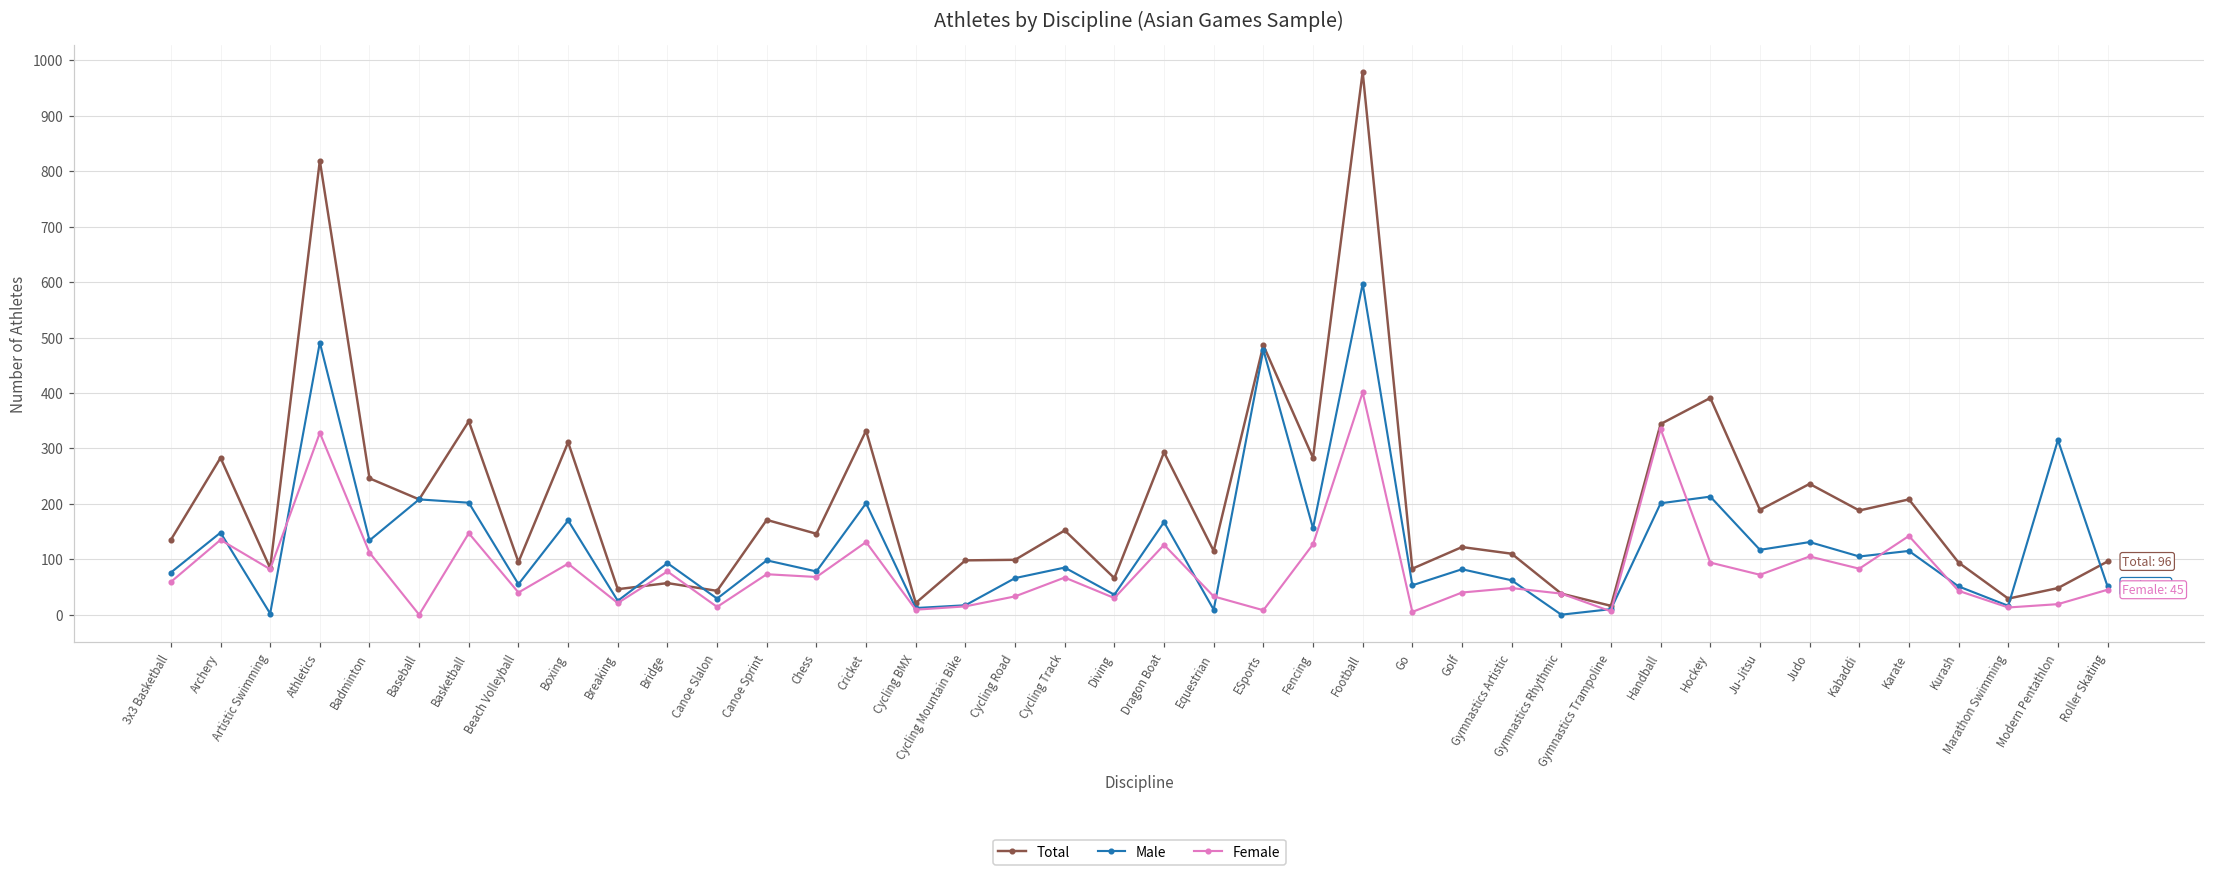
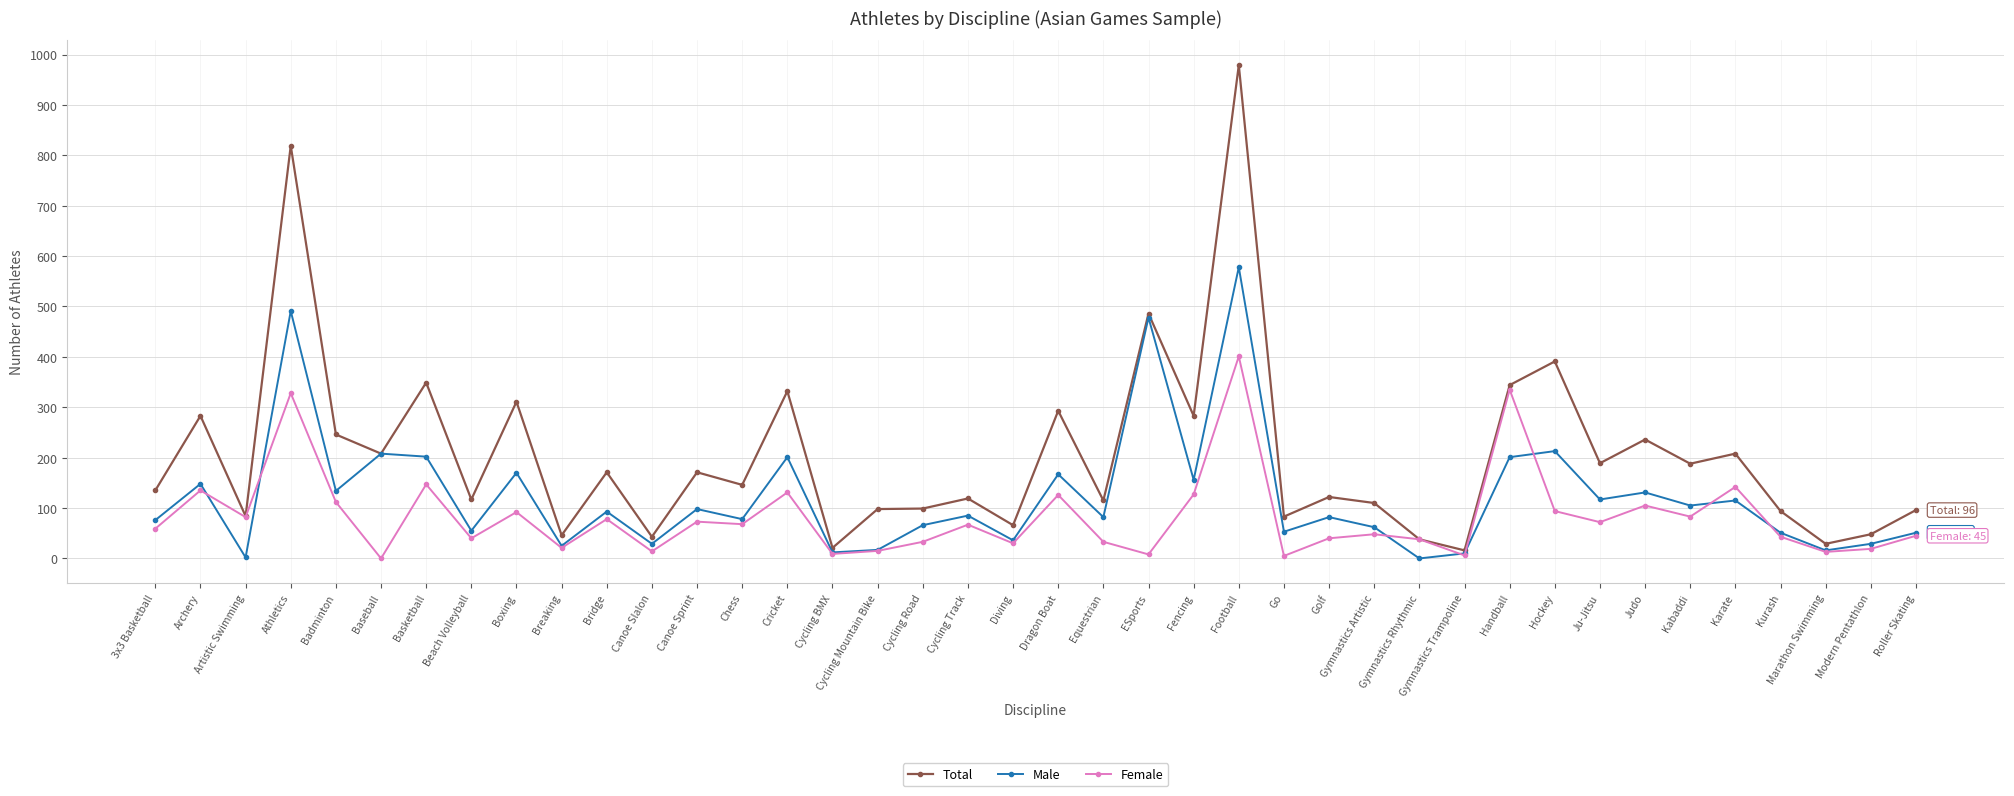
Total, Beach Volleyball: 100 -> 120
Total, Bridge: 60 -> 170
Total, Cycling Track: 150 -> 120
Male, Equestrian: 10 -> 80
Male, Football: 600 -> 580
Male, Modern Pentathlon: 320 -> 30
